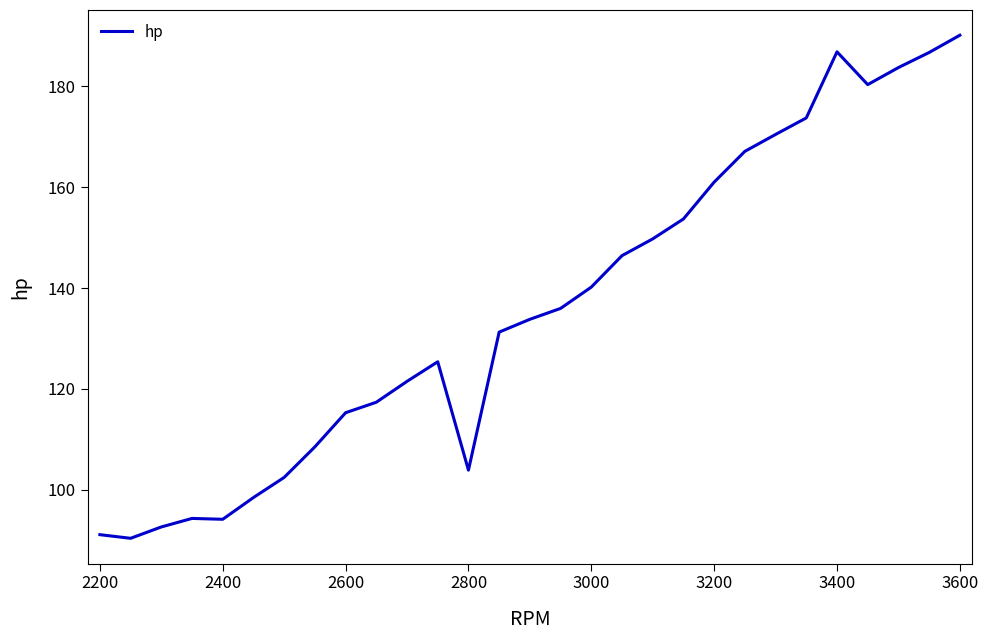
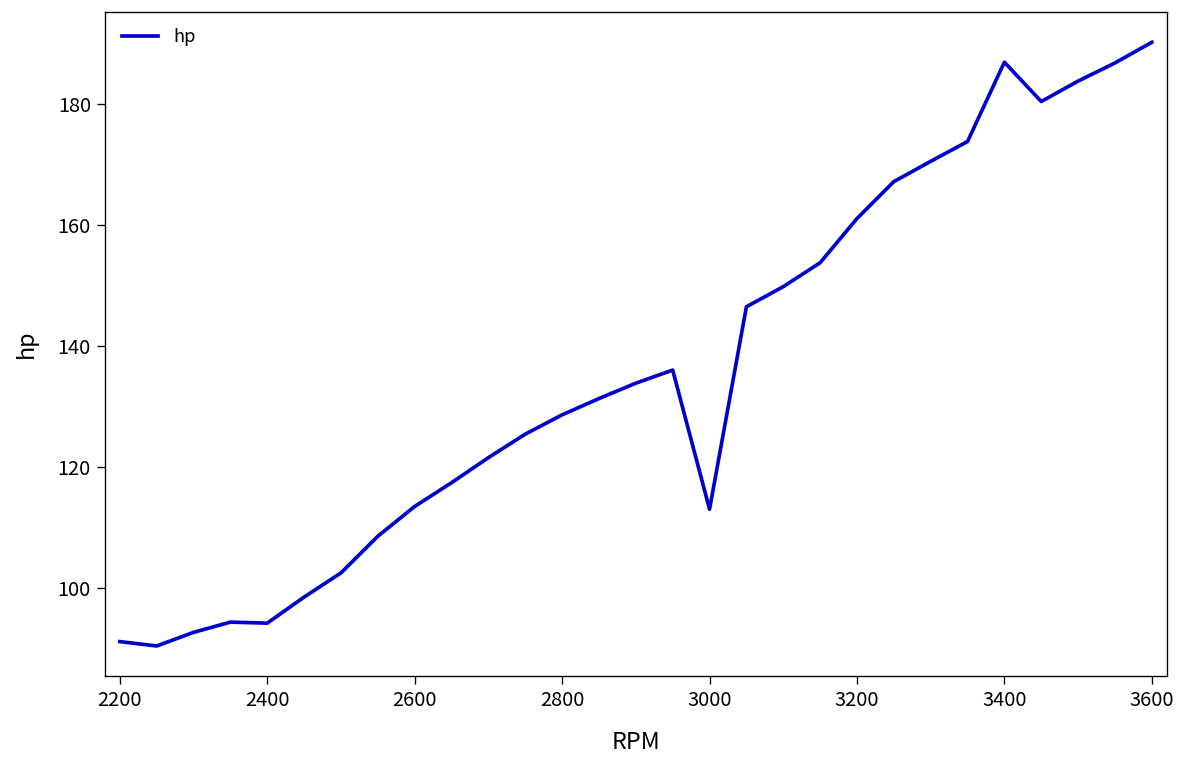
2600: 115 -> 113
2800: 104 -> 129
3000: 140 -> 113
